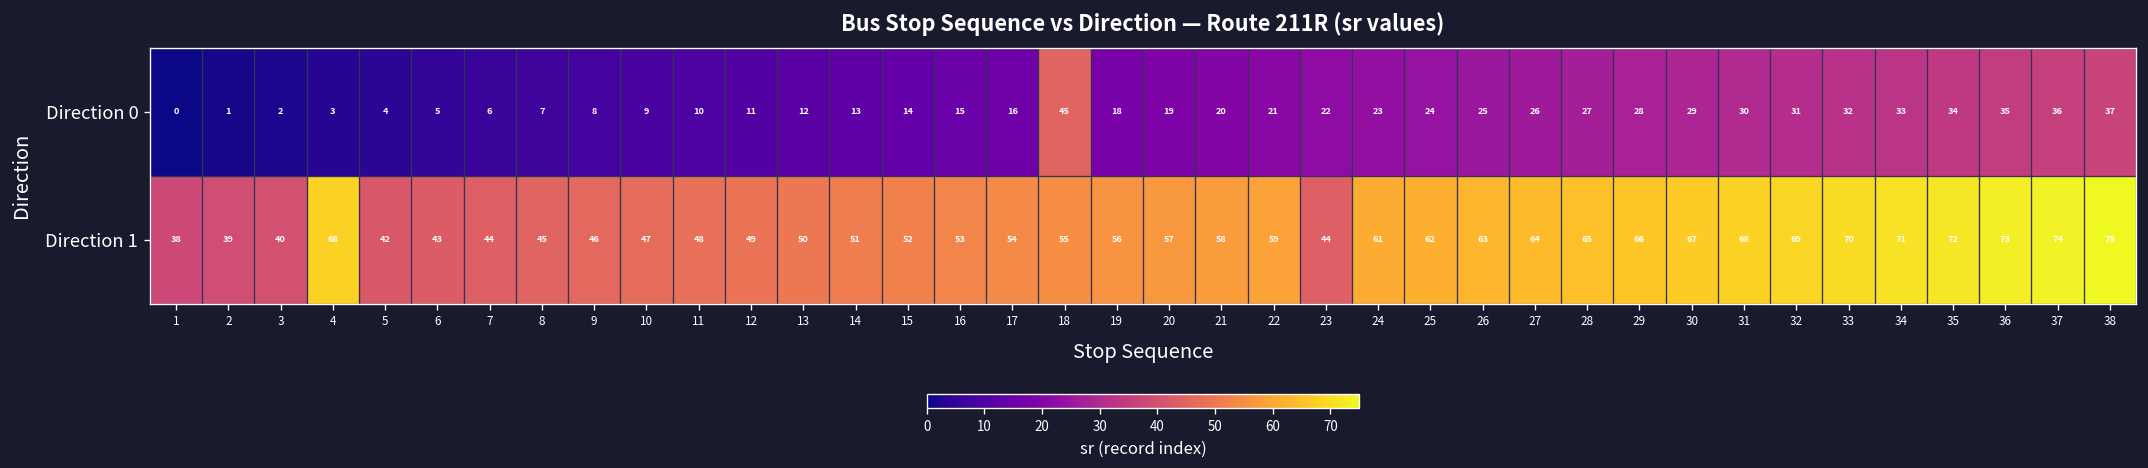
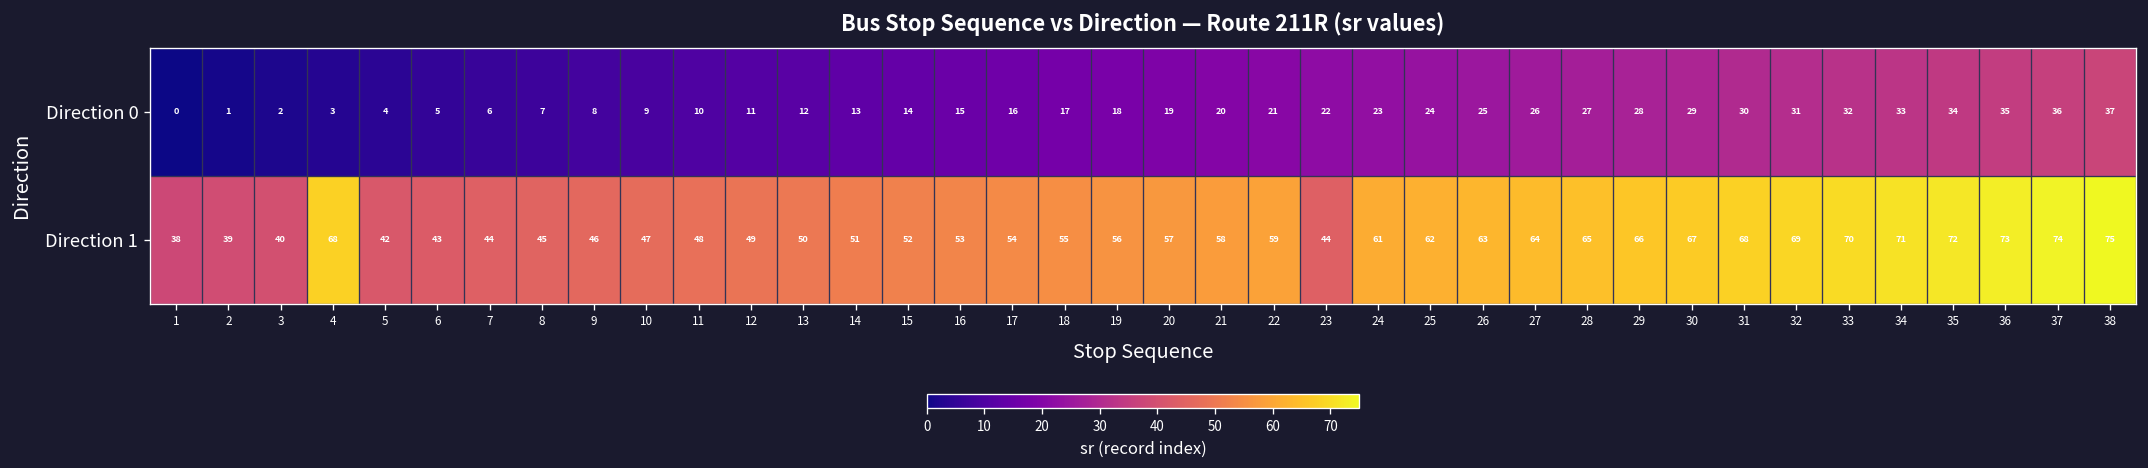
Direction 0, 18: 45 -> 17
